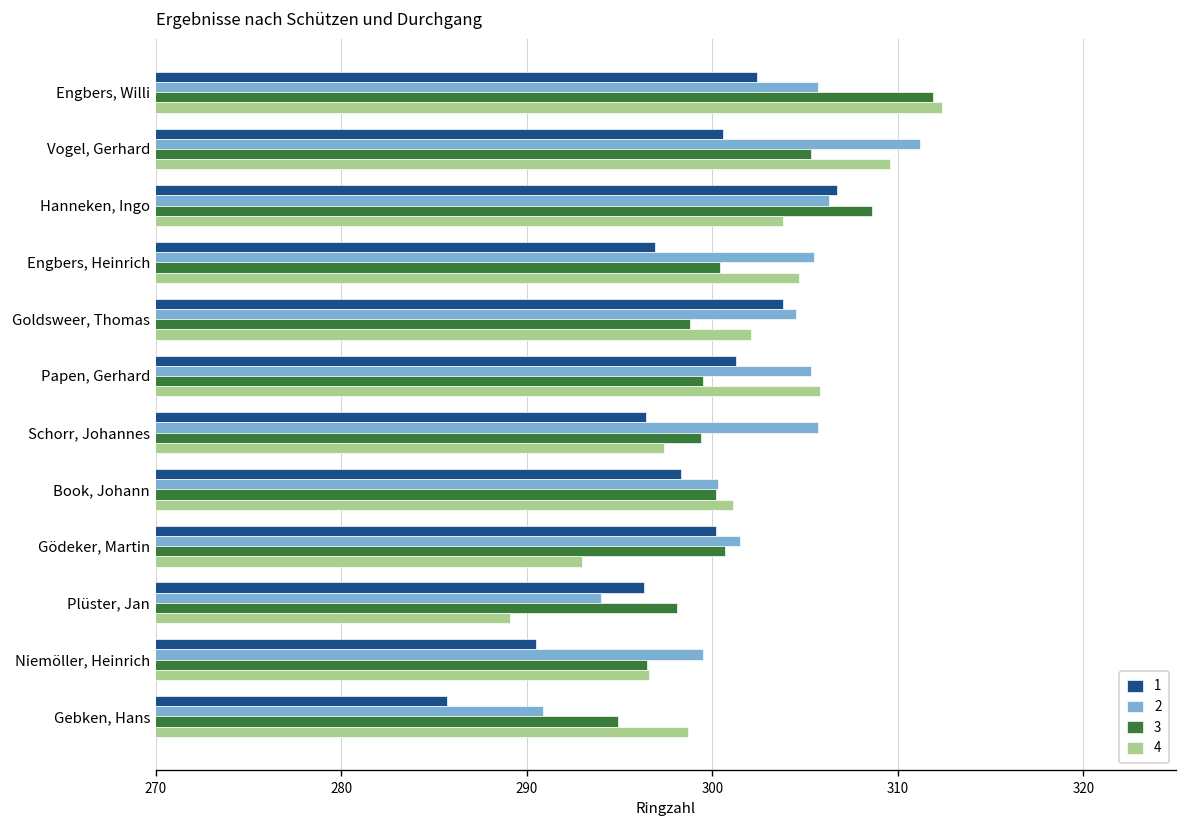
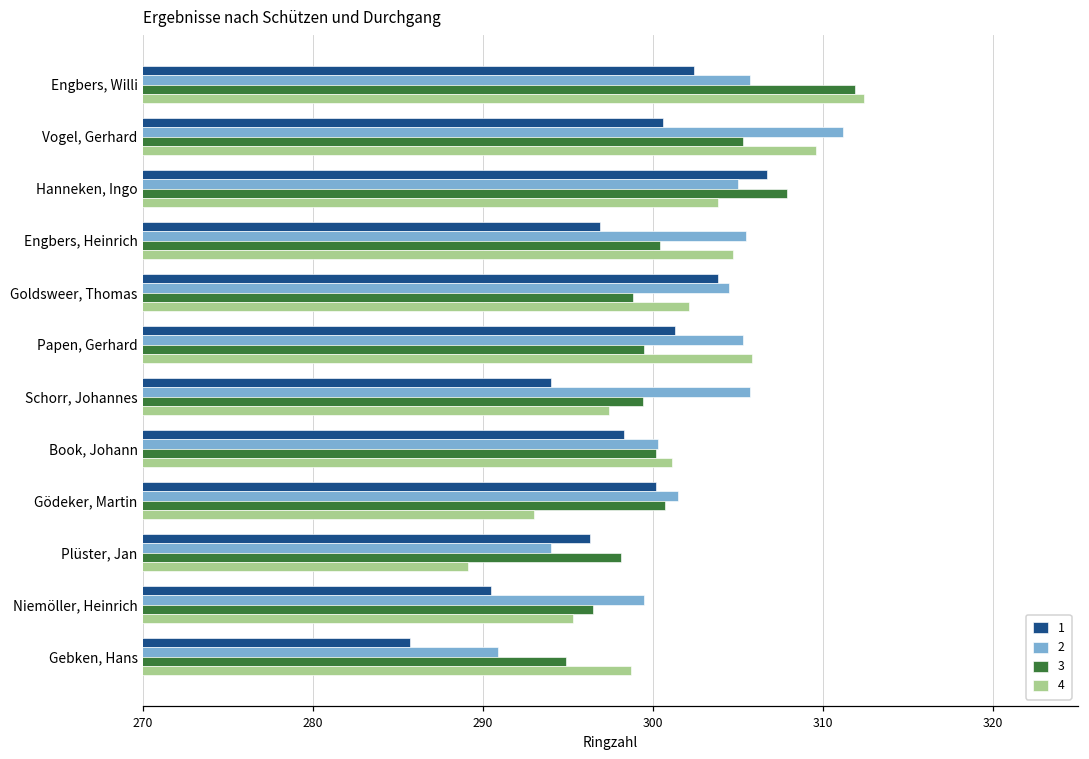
2, Hanneken, Ingo: 306.3 -> 305.0
3, Hanneken, Ingo: 308.6 -> 307.9
1, Schorr, Johannes: 296.4 -> 294.0
4, Niemöller, Heinrich: 296.6 -> 295.3
